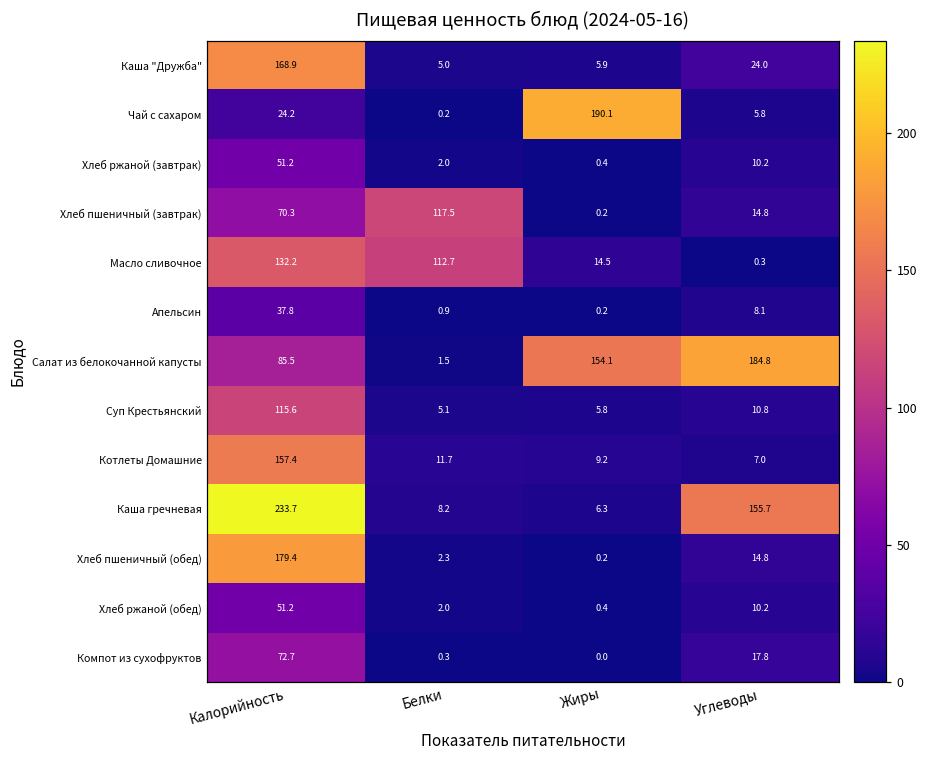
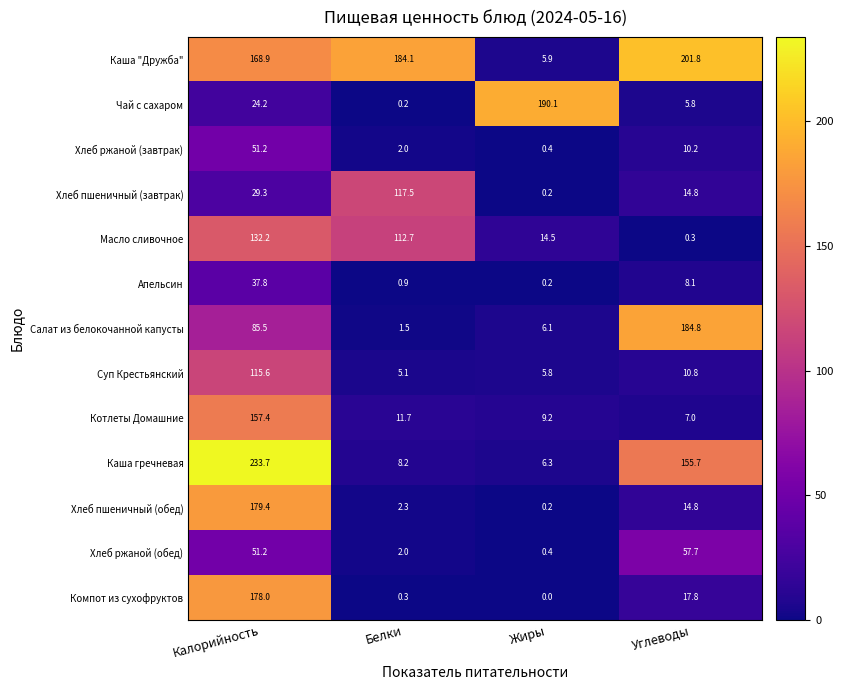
Каша "Дружба", Белки: 5.0 -> 184.1
Каша "Дружба", Углеводы: 24.0 -> 201.8
Хлеб пшеничный (завтрак), Калорийность: 70.3 -> 29.3
Салат из белокочанной капусты, Жиры: 154.1 -> 6.1
Хлеб ржаной (обед), Углеводы: 10.2 -> 57.7
Компот из сухофруктов, Калорийность: 72.7 -> 178.0
